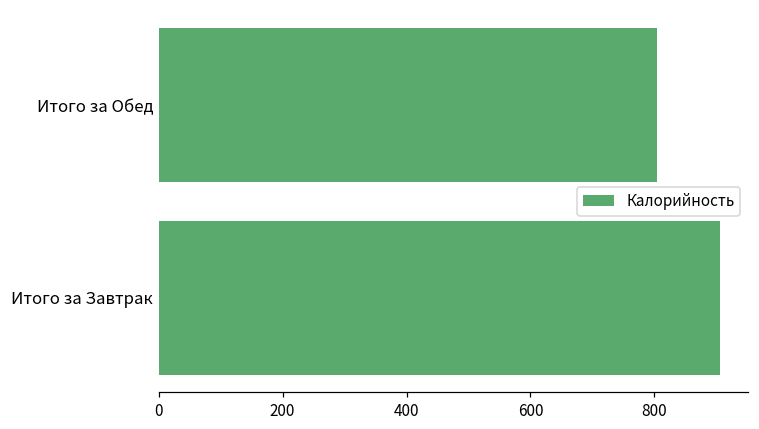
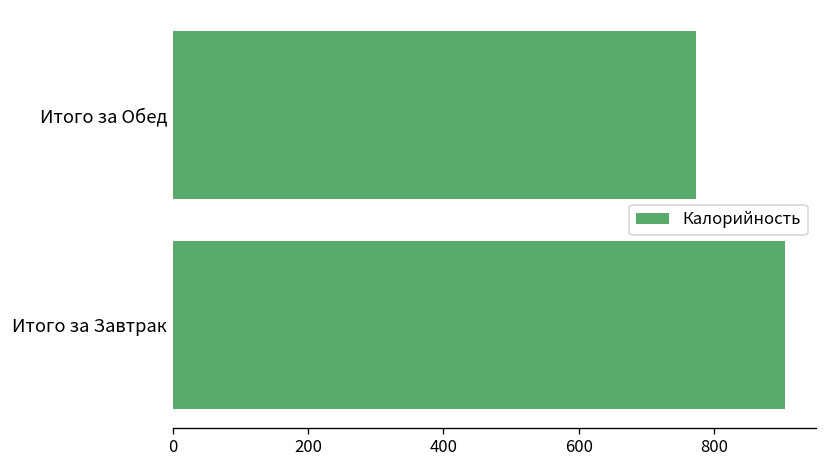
Итого за Обед: 800 -> 770
